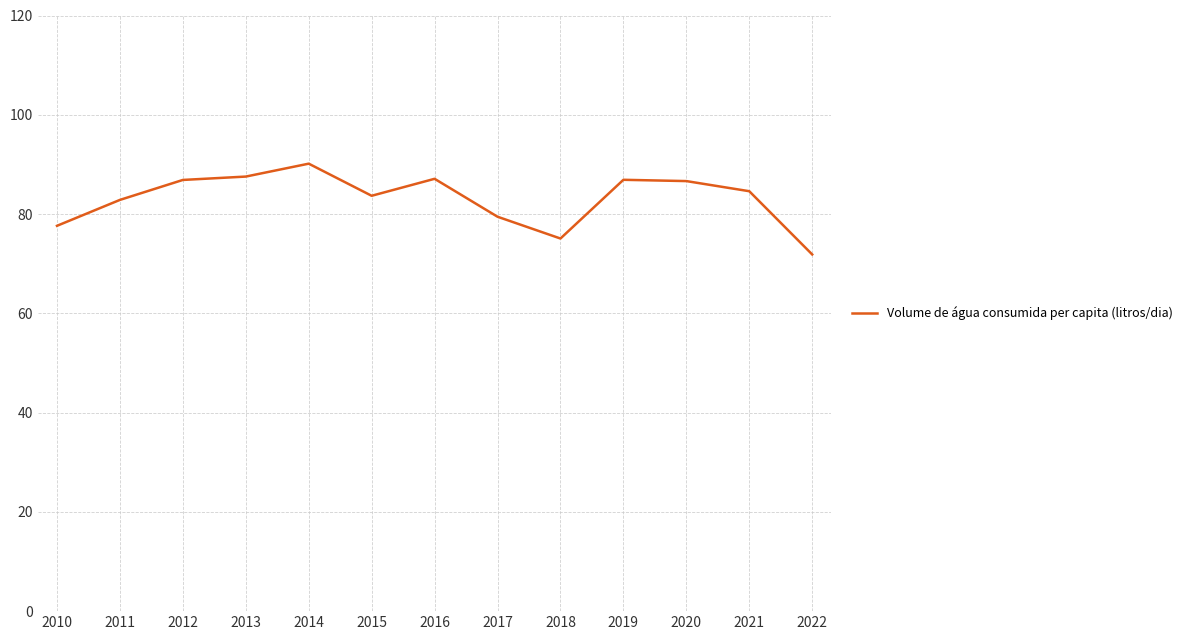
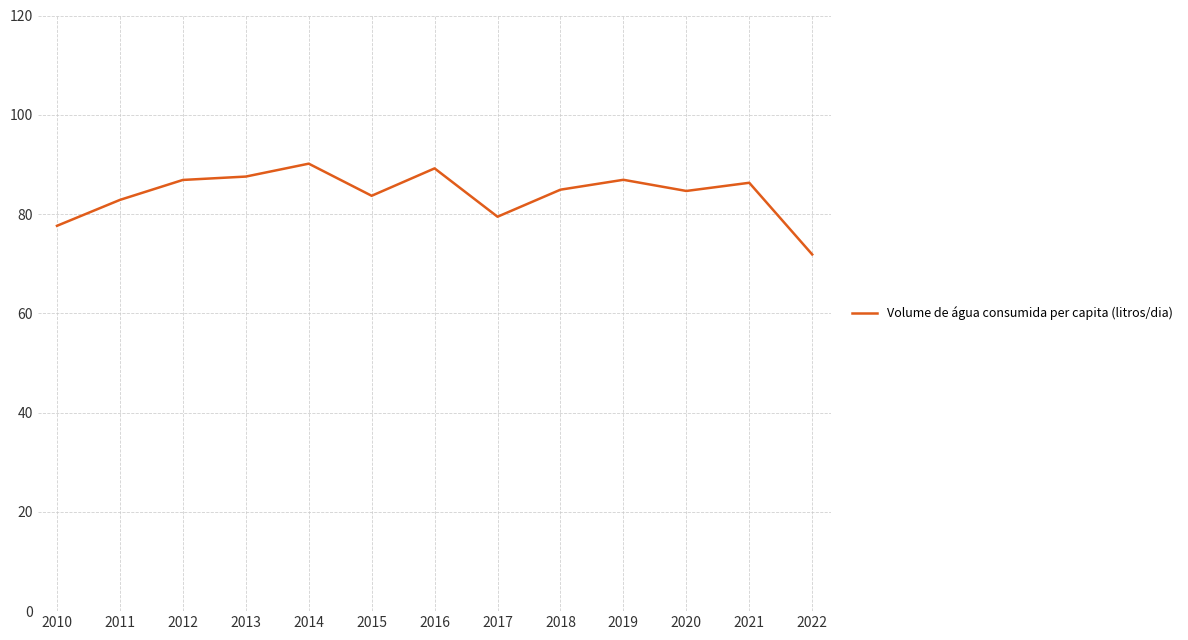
2016: 87 -> 89
2018: 75 -> 85
2020: 87 -> 85
2021: 85 -> 86
